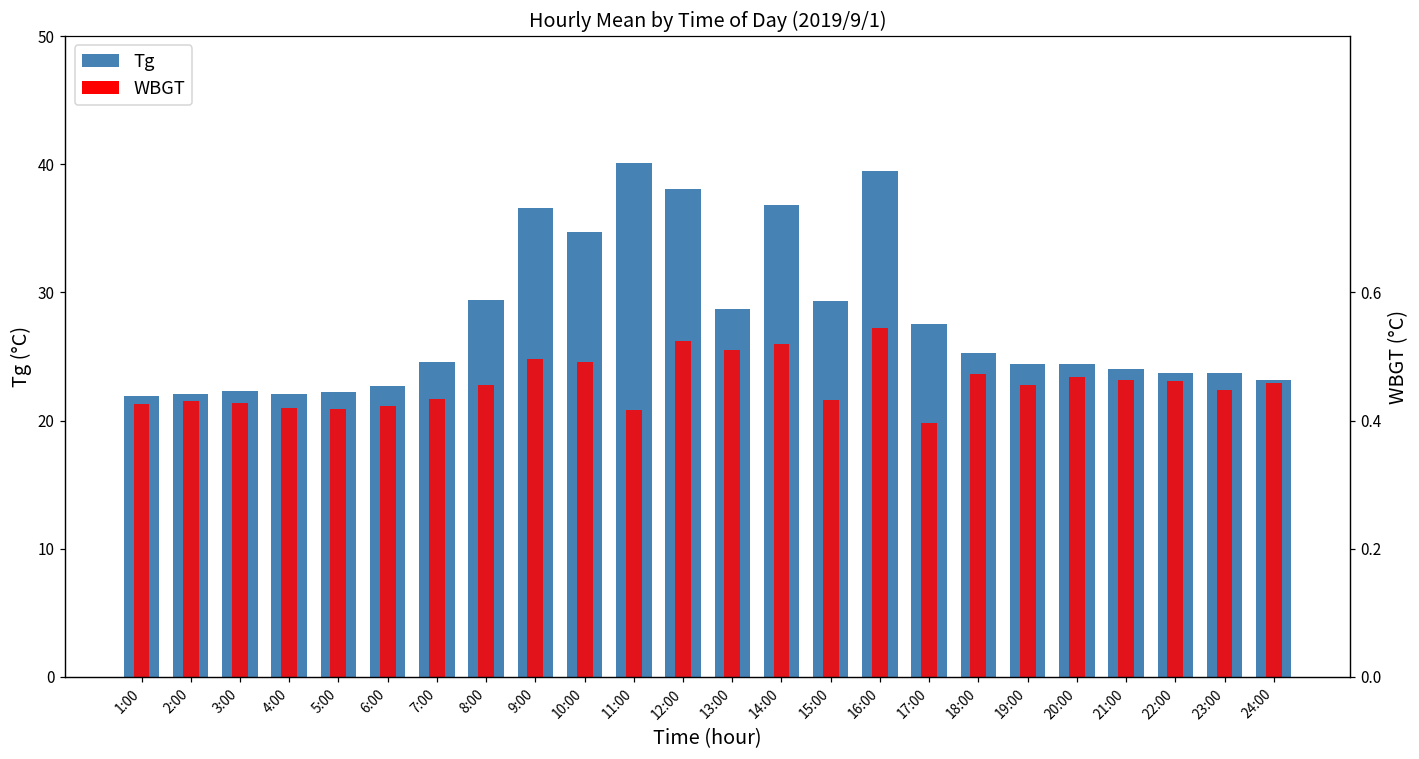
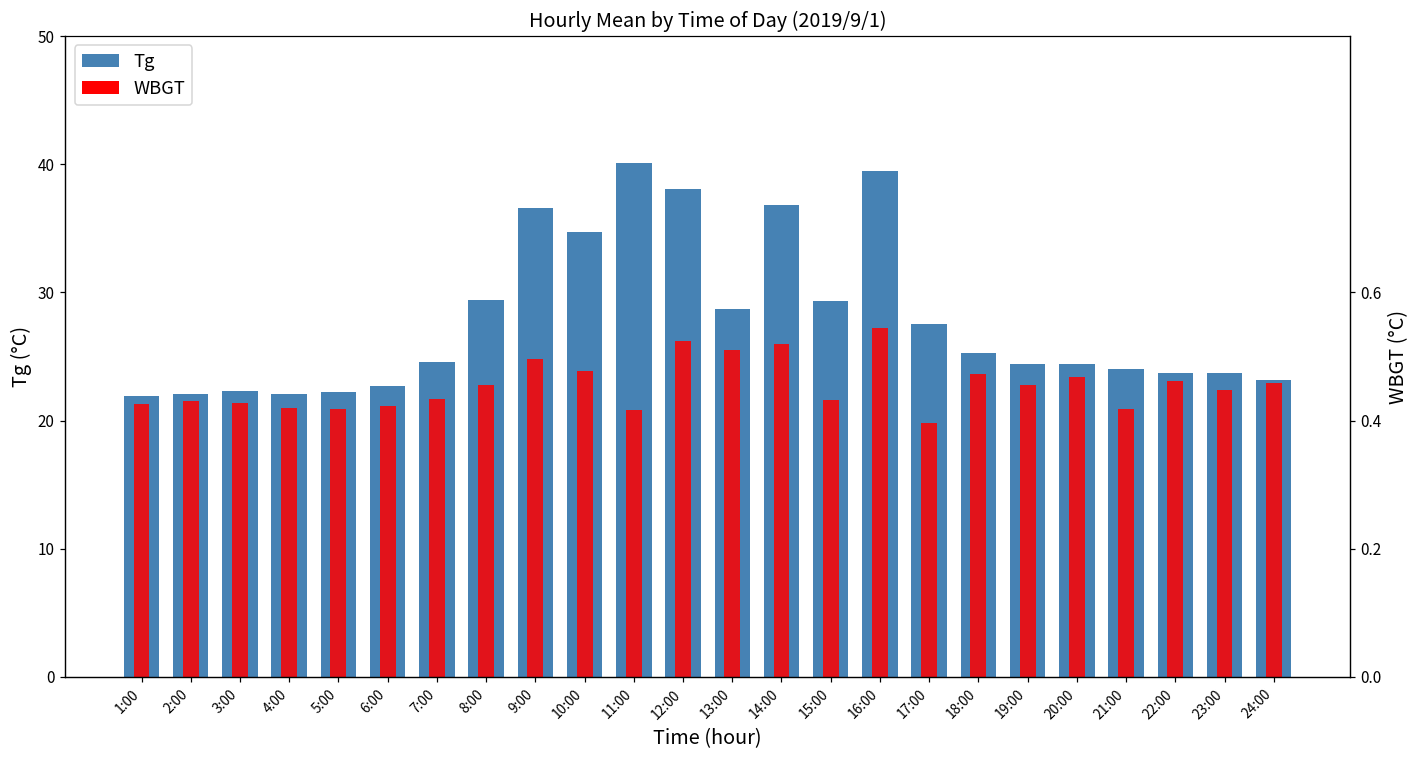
WBGT, 10:00: 24.6 -> 23.9
WBGT, 21:00: 23.2 -> 20.9
